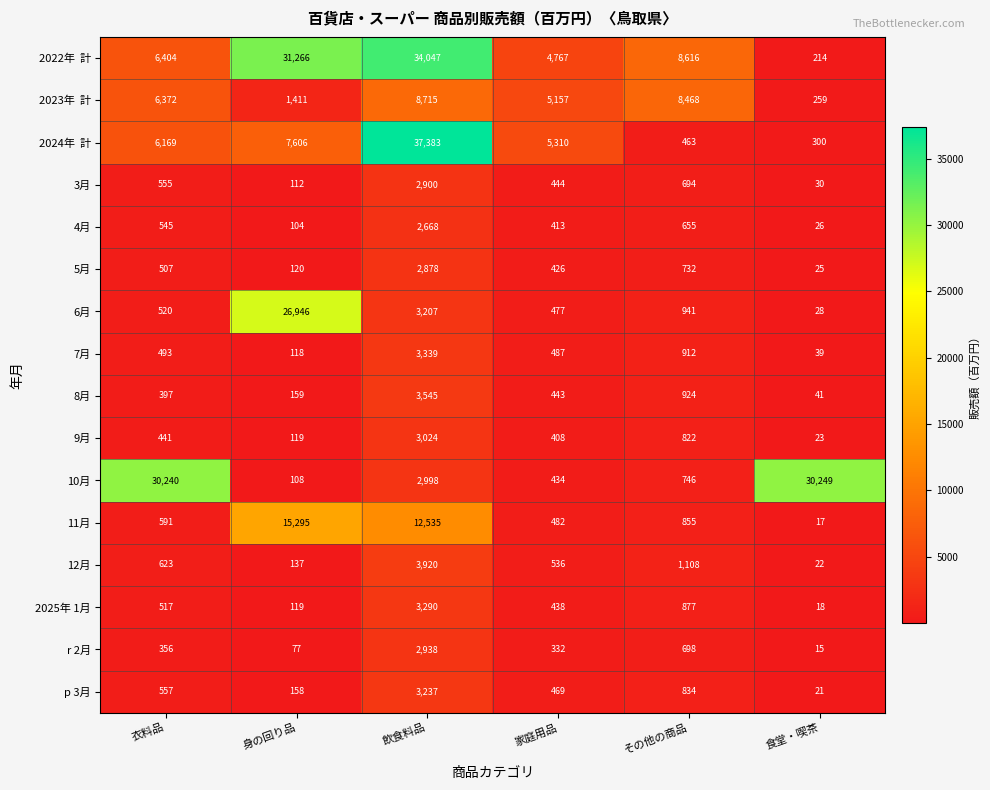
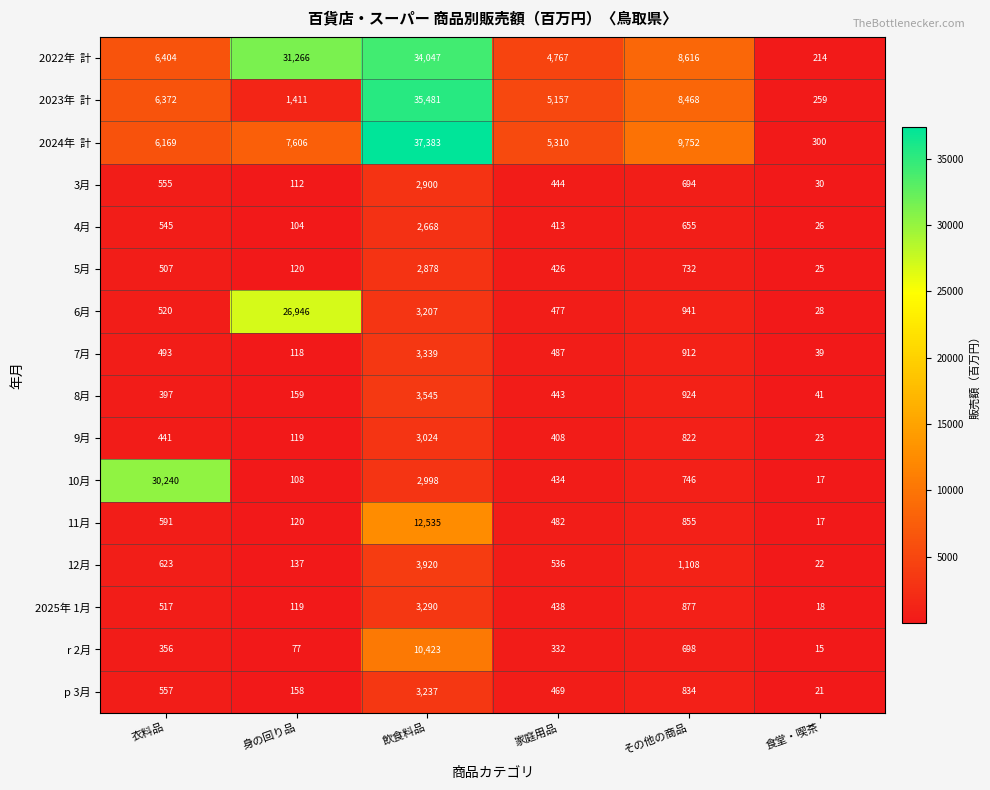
2023年 計, 飲食料品: 8,715 -> 35,481
2024年 計, その他の商品: 463 -> 9,752
10月, 食堂・喫茶: 30,249 -> 17
11月, 身の回り品: 15,295 -> 120
r 2月, 飲食料品: 2,938 -> 10,423
